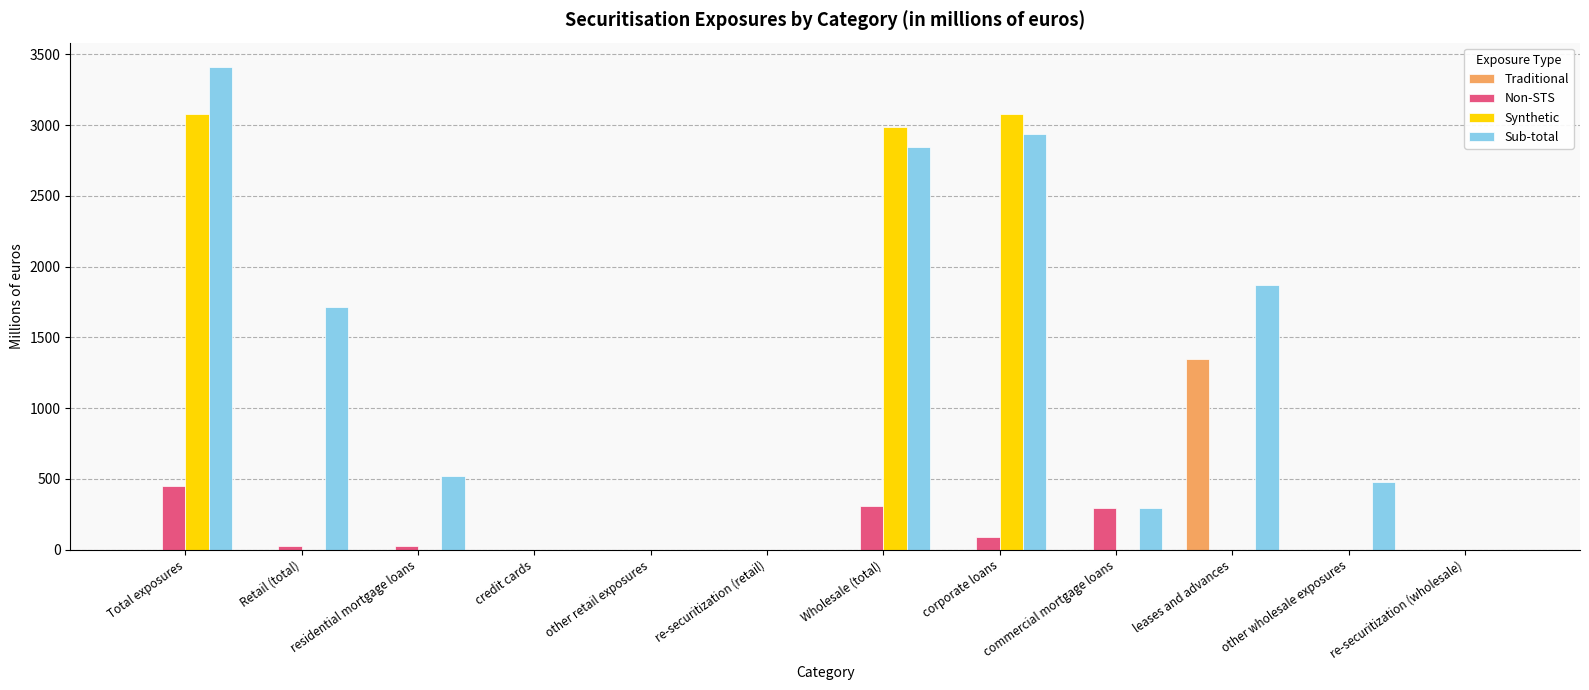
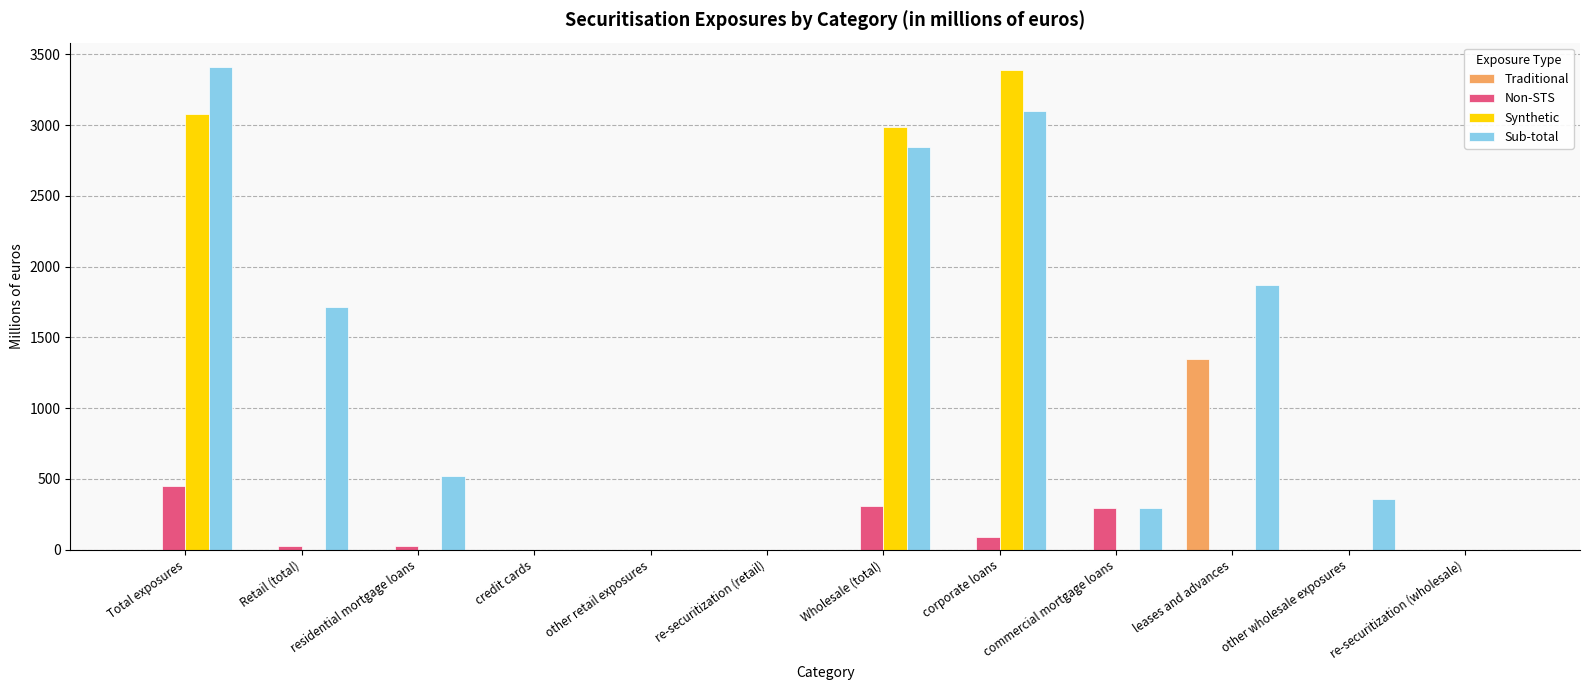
Synthetic, corporate loans: 3080 -> 3390
Sub-total, corporate loans: 2940 -> 3100
Sub-total, other wholesale exposures: 480 -> 360
